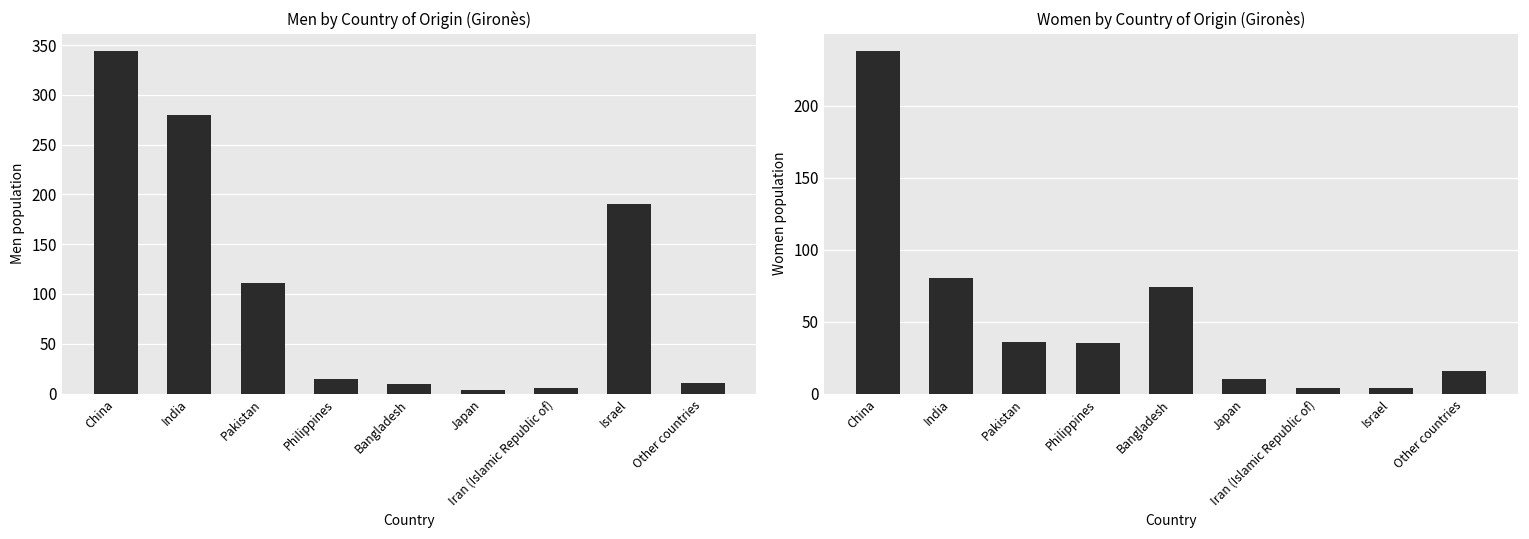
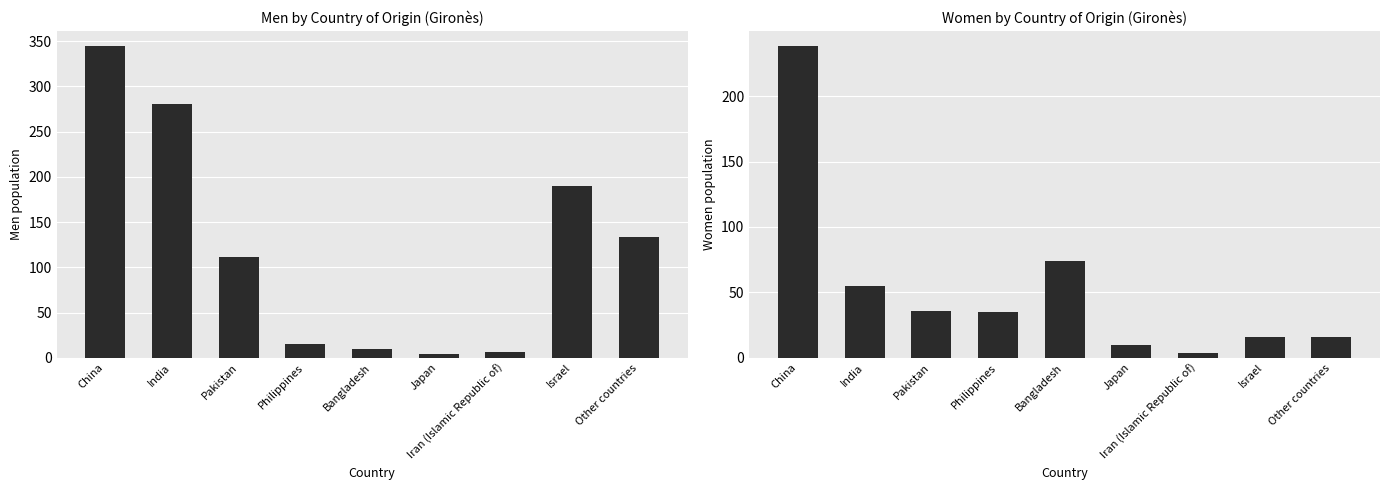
Men by Country of Origin (Gironès), Other countries: 10 -> 130
Women by Country of Origin (Gironès), India: 80 -> 55
Women by Country of Origin (Gironès), Israel: 4 -> 16
